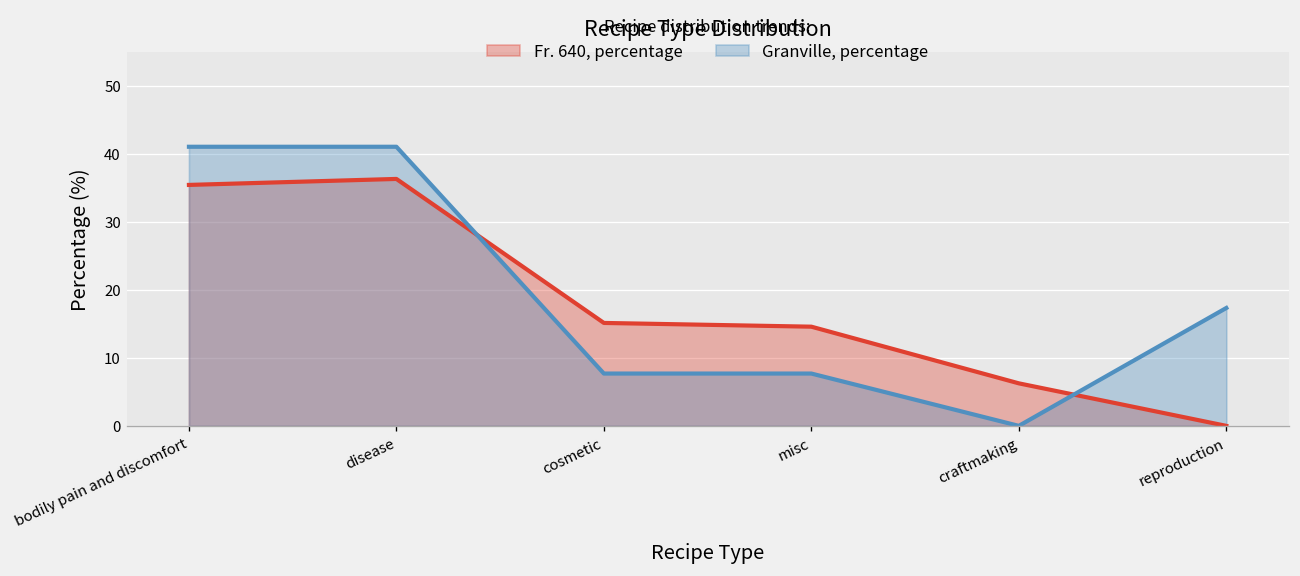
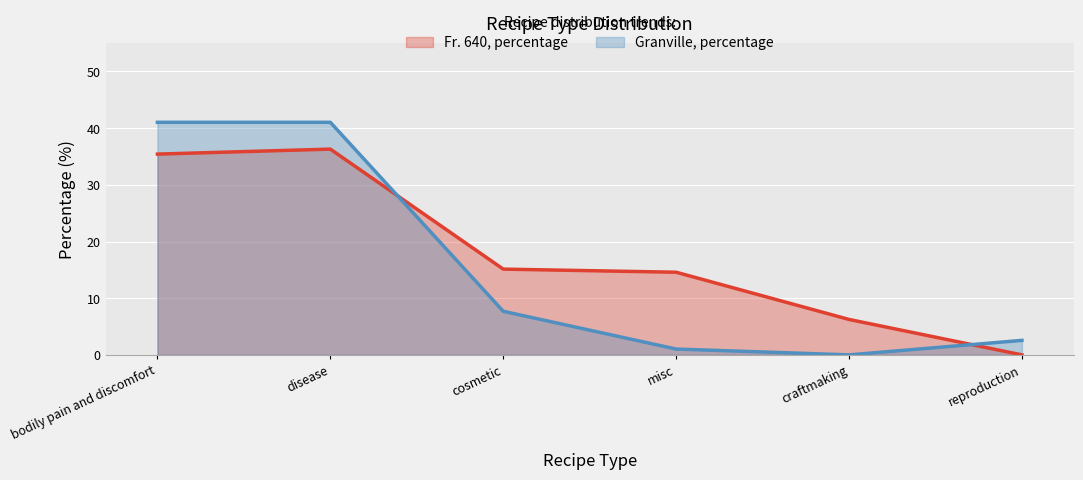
Granville, percentage, misc: 8 -> 1
Granville, percentage, reproduction: 17 -> 3
